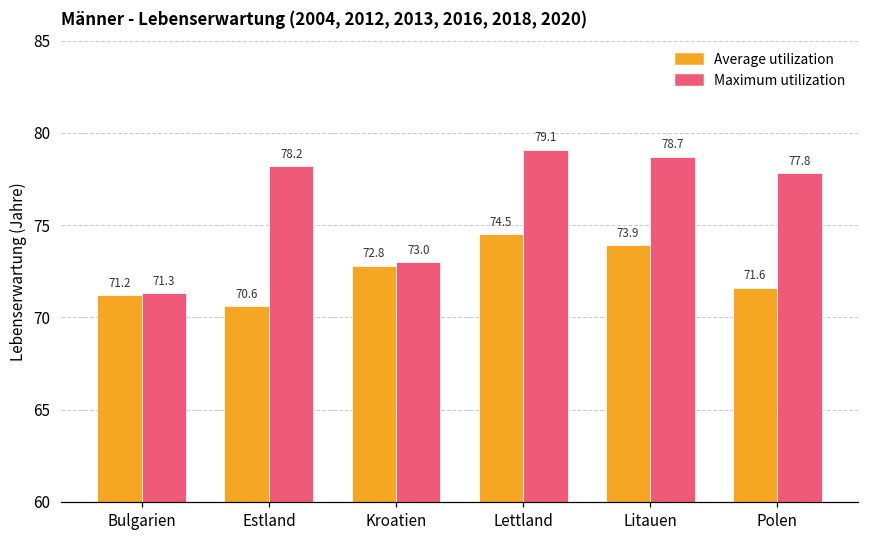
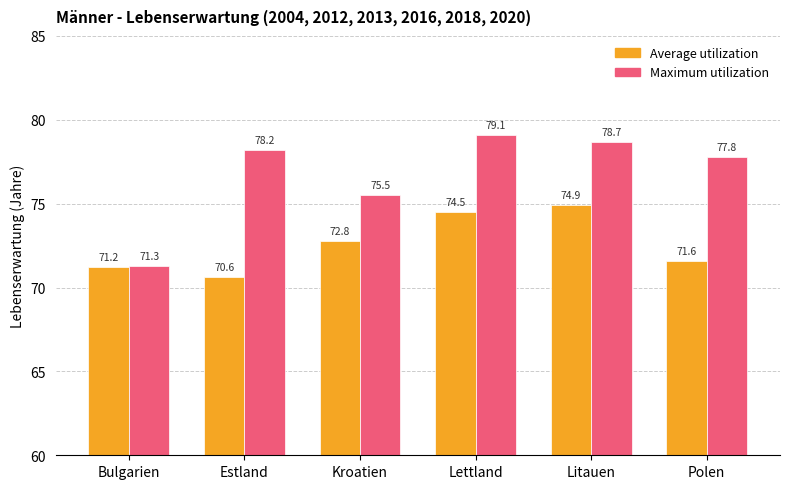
Maximum utilization, Kroatien: 73.0 -> 75.5
Average utilization, Litauen: 73.9 -> 74.9
